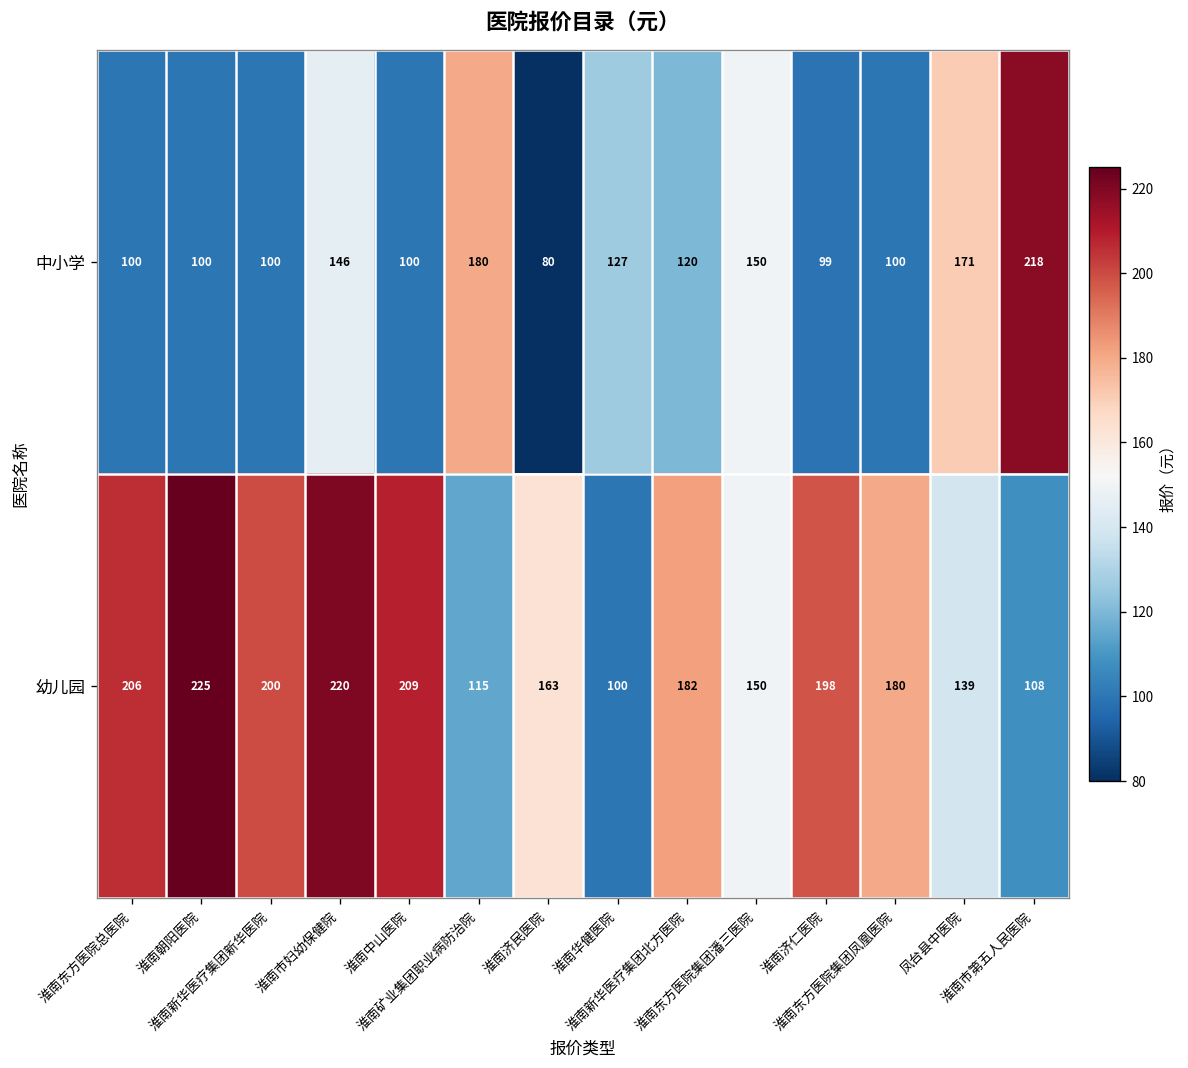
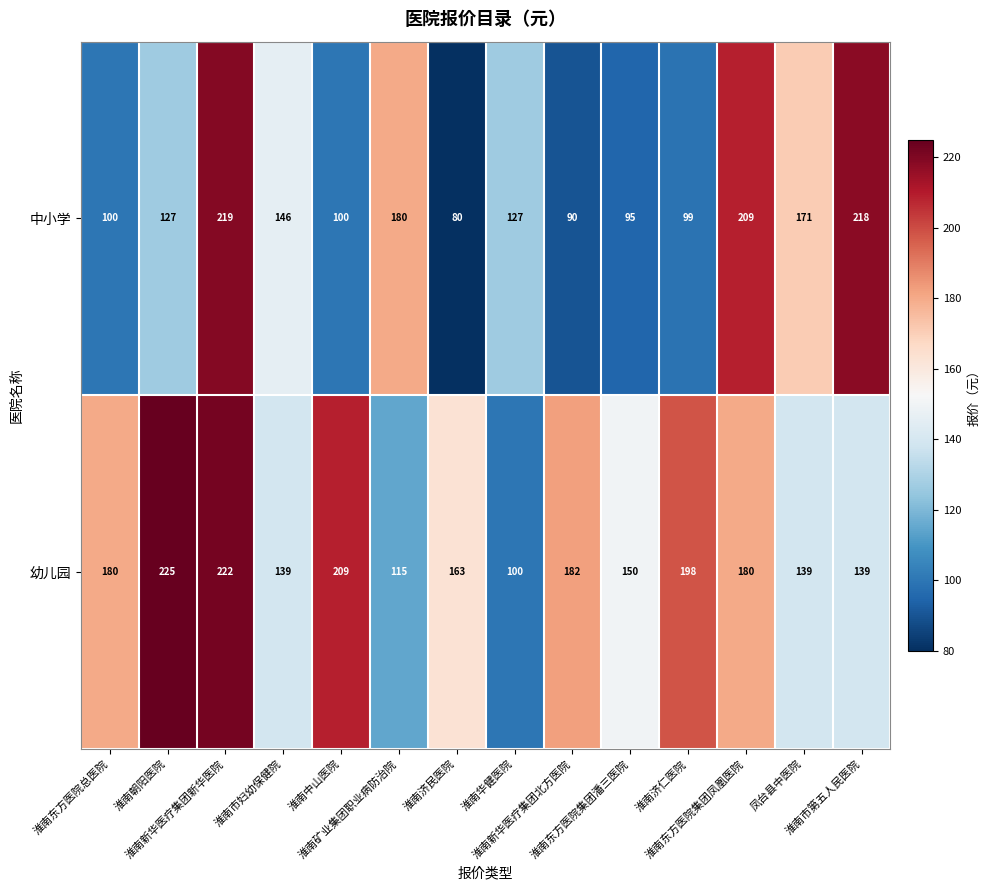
中小学, 淮南朝阳医院: 100 -> 127
中小学, 淮南新华医疗集团新华医院: 100 -> 219
中小学, 淮南新华医疗集团北方医院: 120 -> 90
中小学, 淮南东方医院集团潘三医院: 150 -> 95
中小学, 淮南东方医院集团凤凰医院: 100 -> 209
幼儿园, 淮南东方医院总医院: 206 -> 180
幼儿园, 淮南新华医疗集团新华医院: 200 -> 222
幼儿园, 淮南市妇幼保健院: 220 -> 139
幼儿园, 淮南市第五人民医院: 108 -> 139
